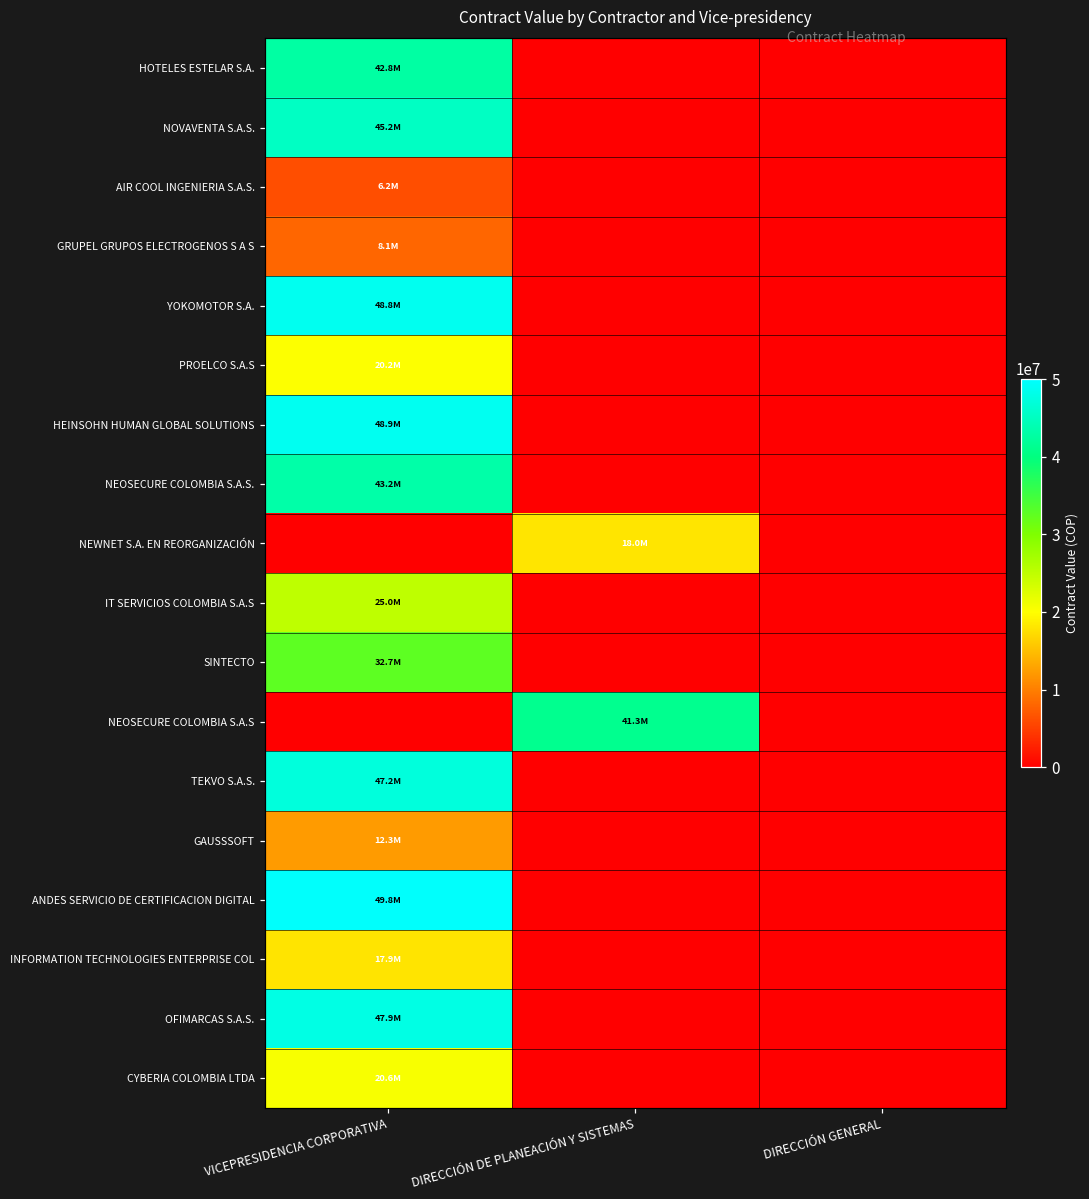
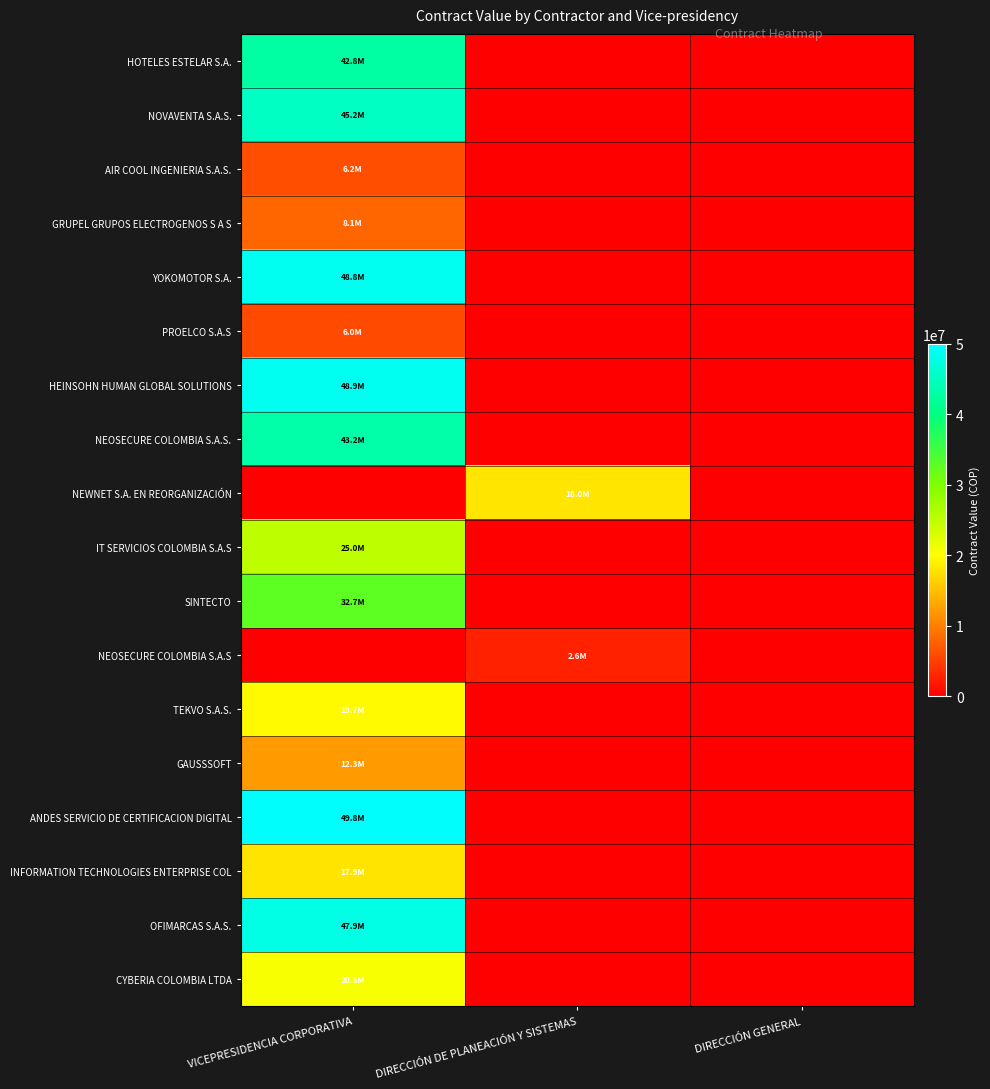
PROELCO S.A.S, VICEPRESIDENCIA CORPORATIVA: 20.2M -> 6.0M
NEOSECURE COLOMBIA S.A.S, DIRECCIÓN DE PLANEACIÓN Y SISTEMAS: 41.3M -> 2.6M
TEKVO S.A.S., VICEPRESIDENCIA CORPORATIVA: 47.2M -> 19.7M
